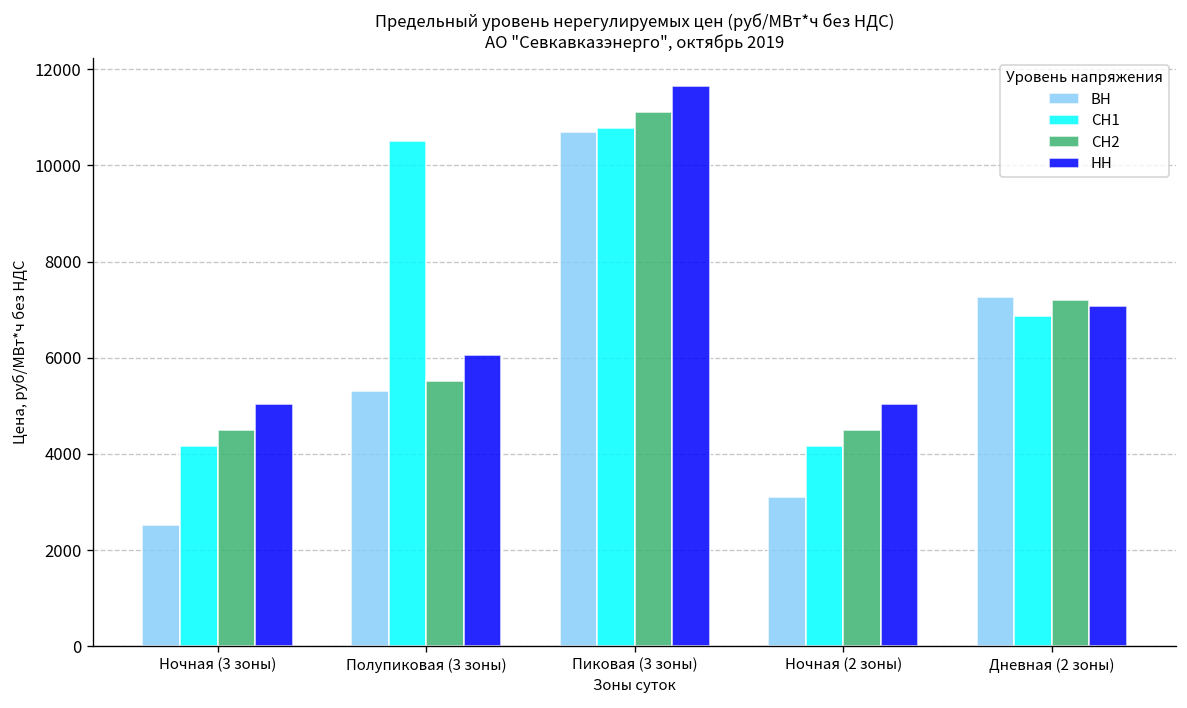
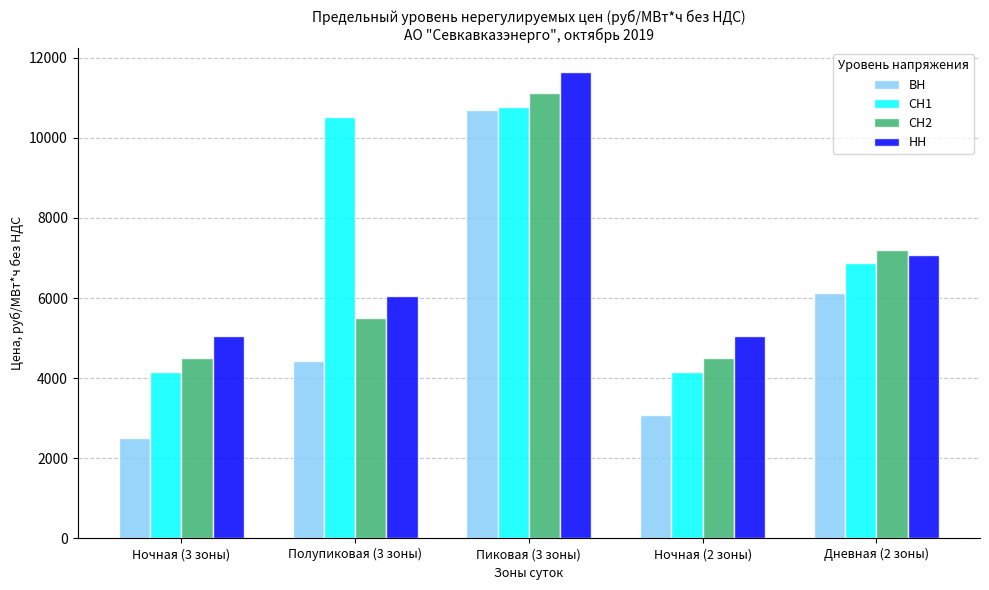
ВН, Полупиковая (3 зоны): 5300 -> 4400
ВН, Дневная (2 зоны): 7300 -> 6100
